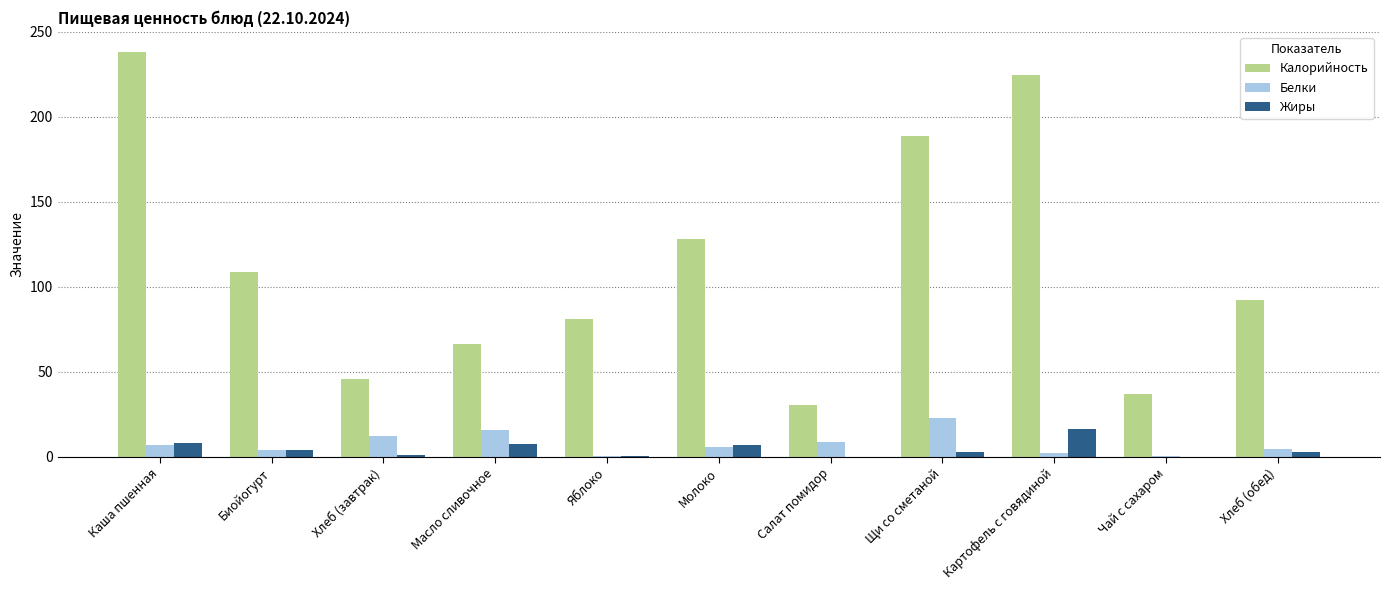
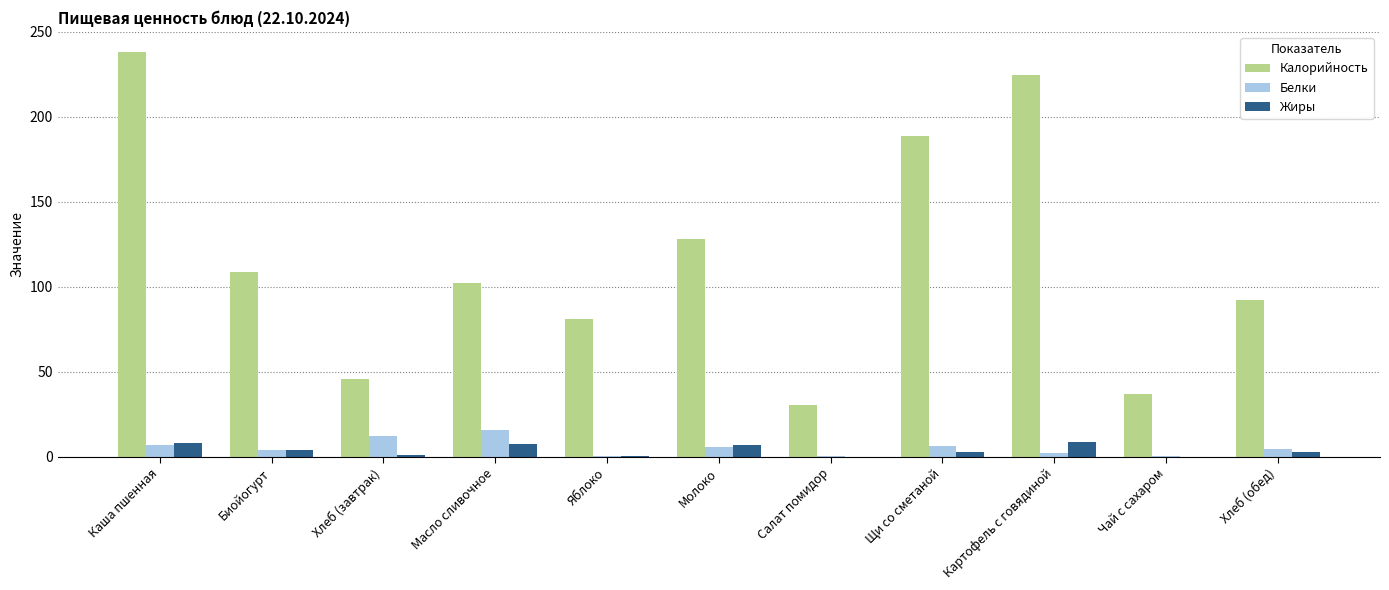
Калорийность, Масло сливочное: 66 -> 103
Белки, Салат помидор: 9 -> 1
Белки, Щи со сметаной: 23 -> 6
Жиры, Картофель с говядиной: 16 -> 9
